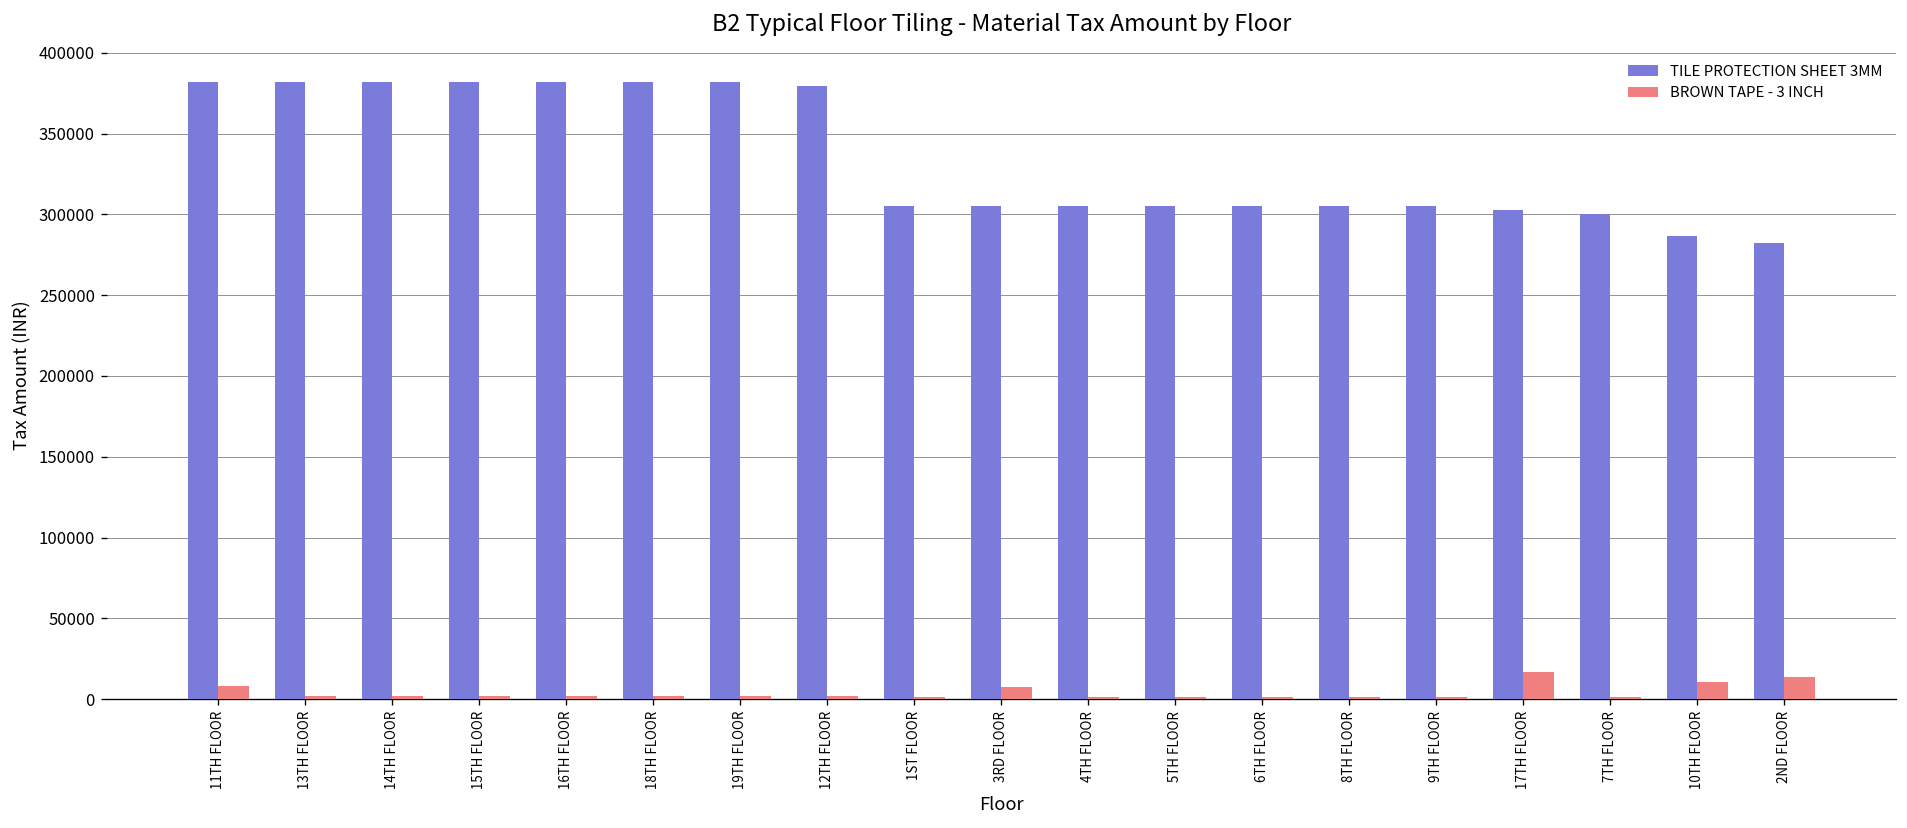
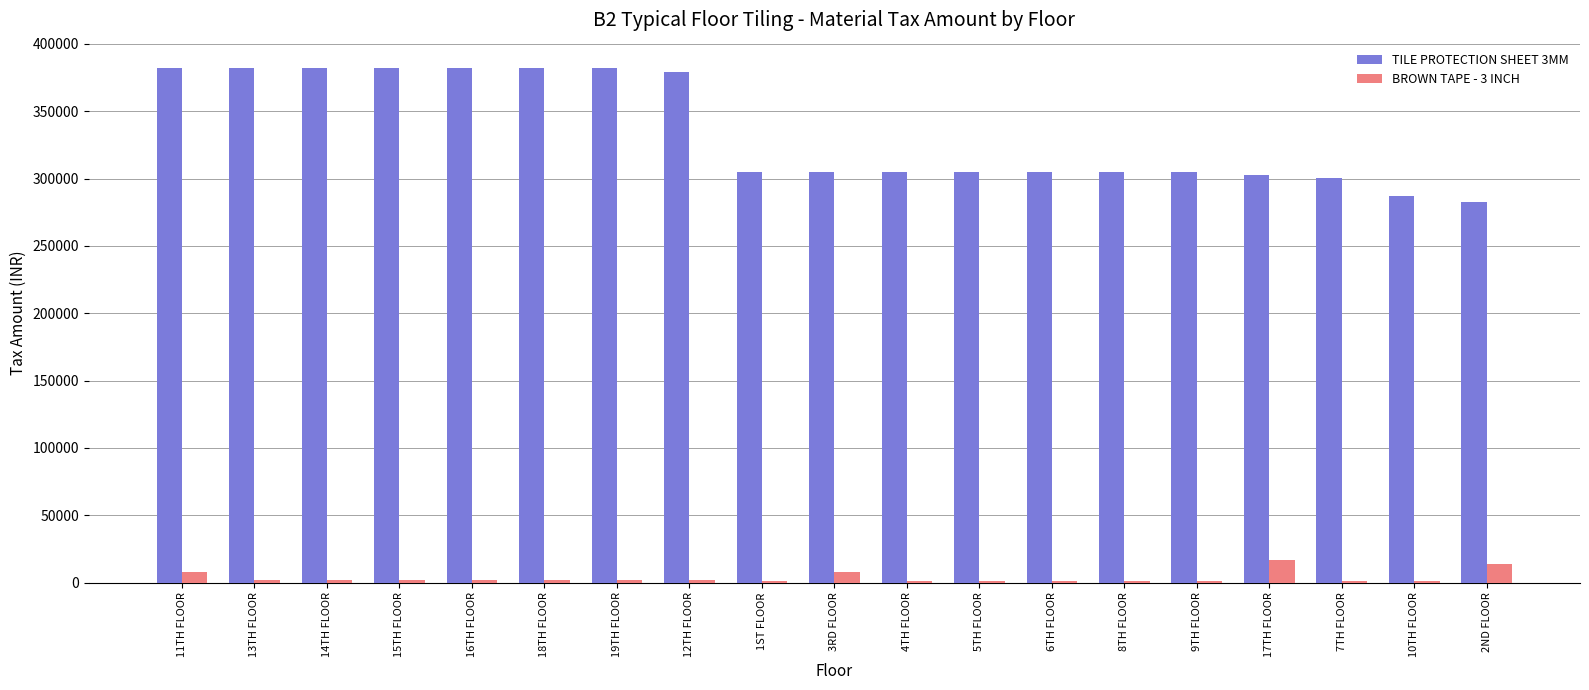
BROWN TAPE - 3 INCH, 10TH FLOOR: 11000 -> 1000
